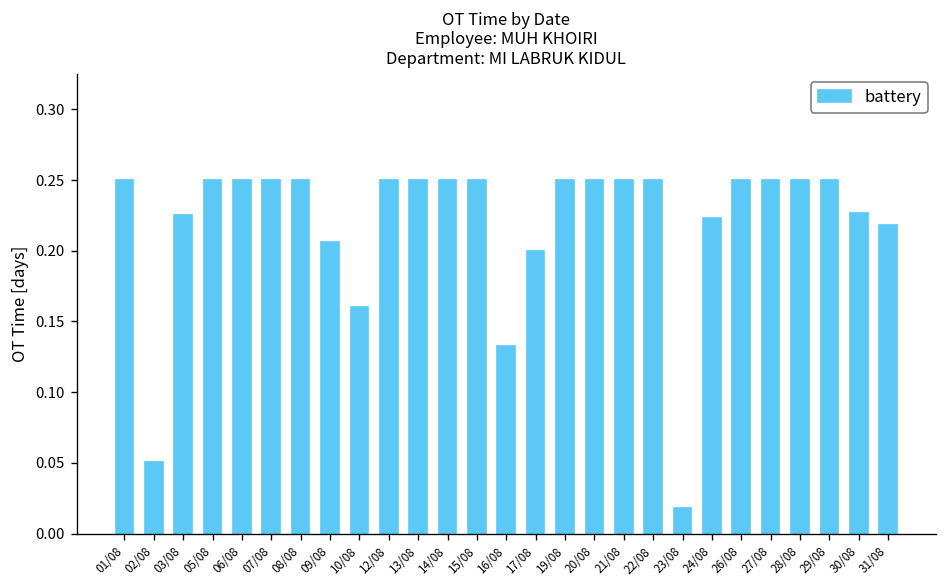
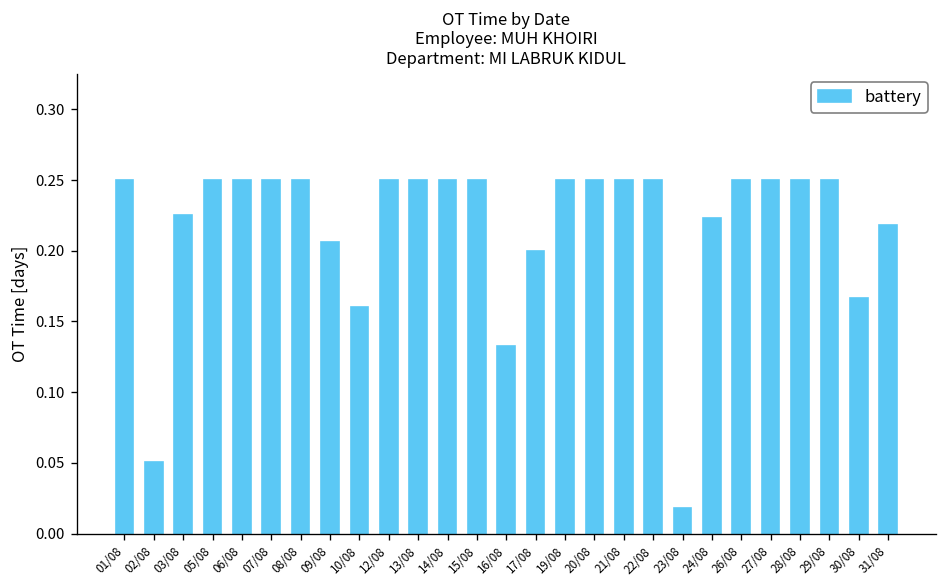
30/08: 0.227 -> 0.167
